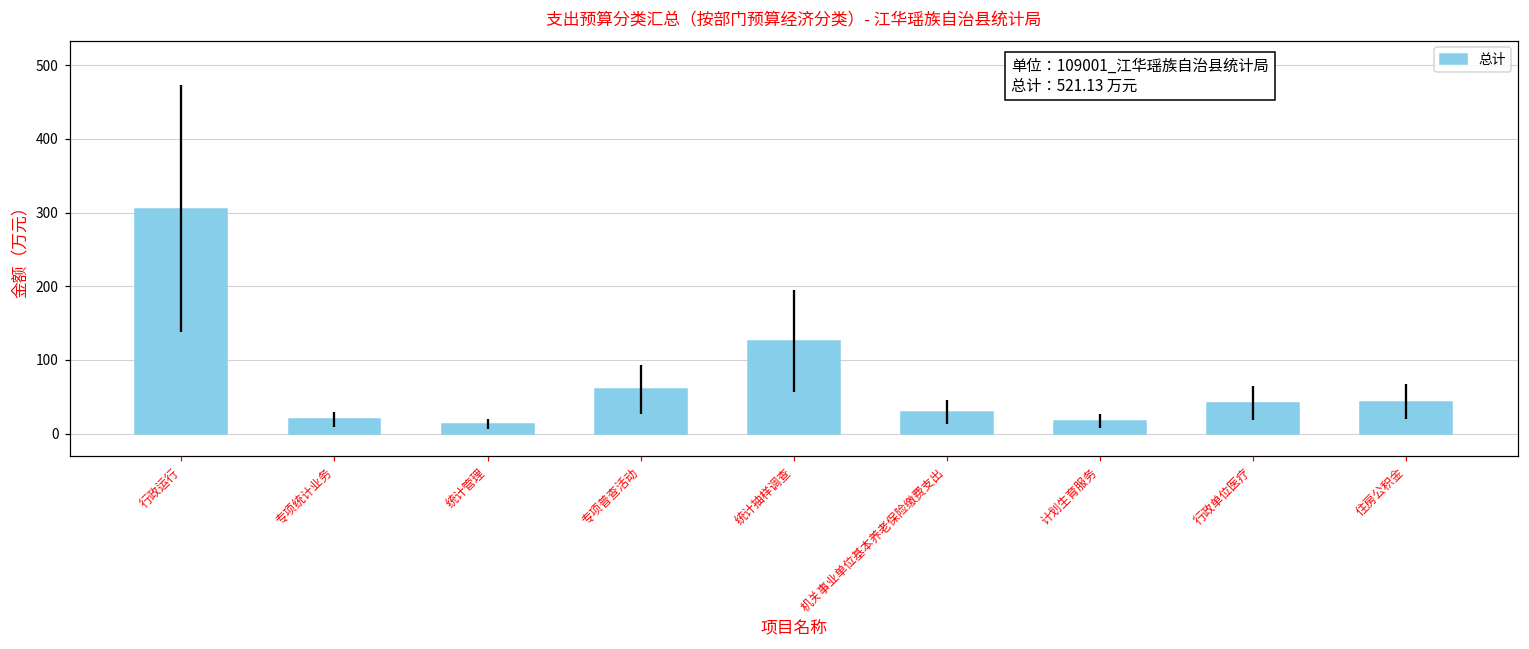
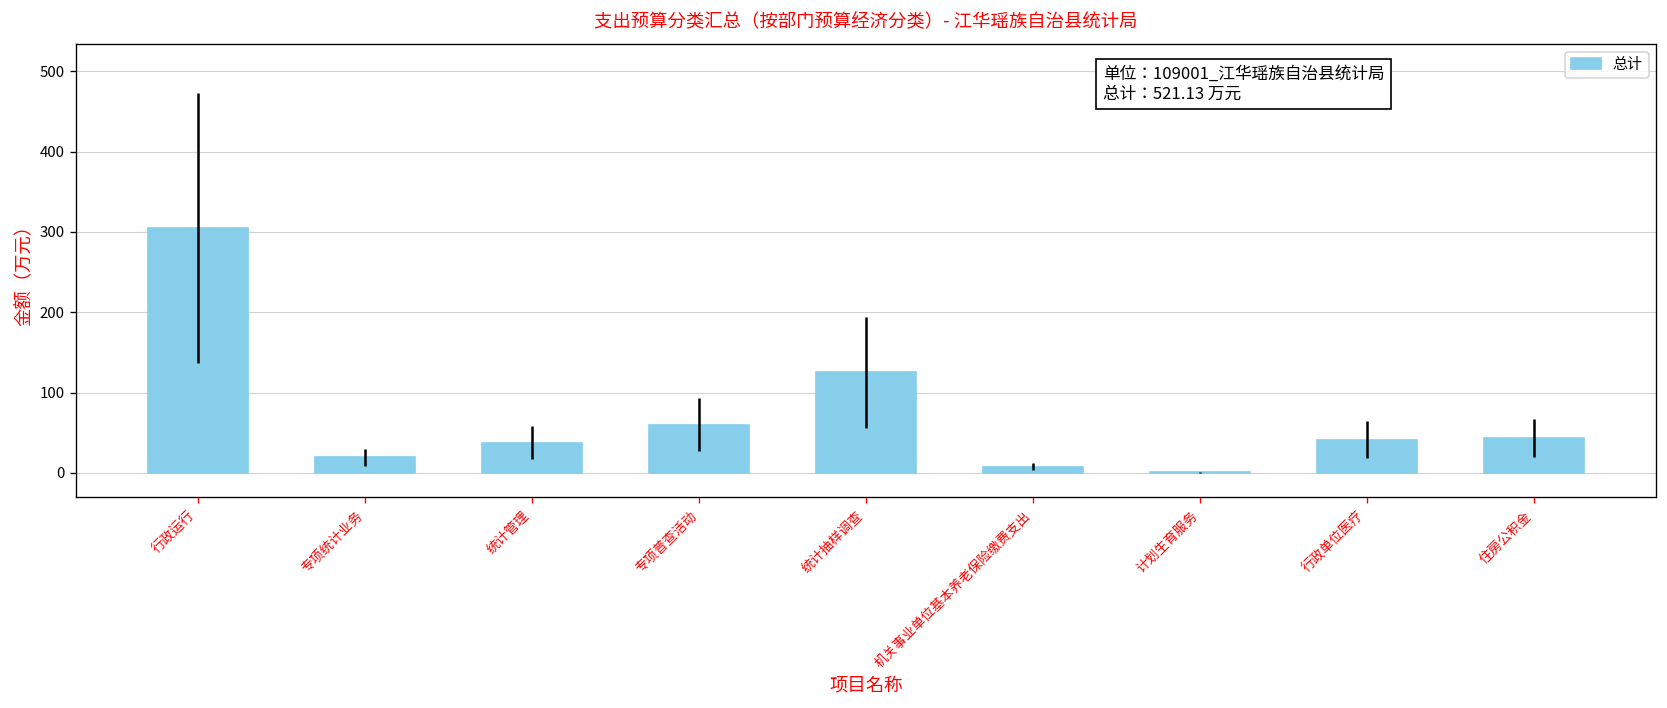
统计管理: 10 -> 40
机关事业单位基本养老保险缴费支出: 30 -> 10
计划生育服务: 20 -> 0
